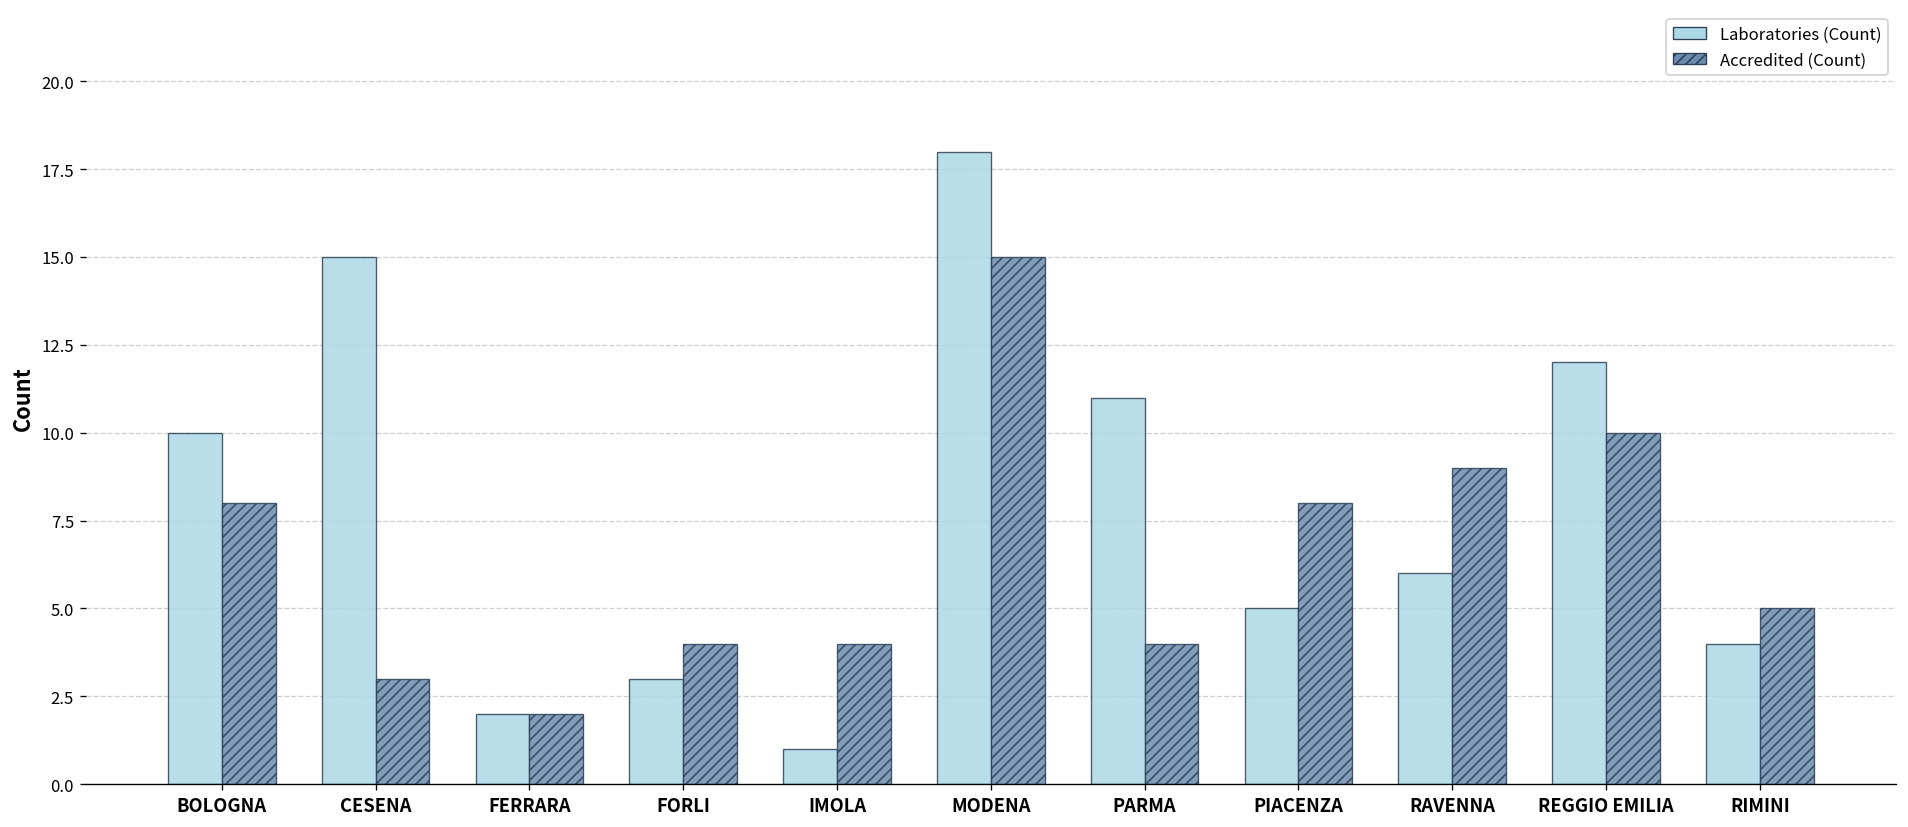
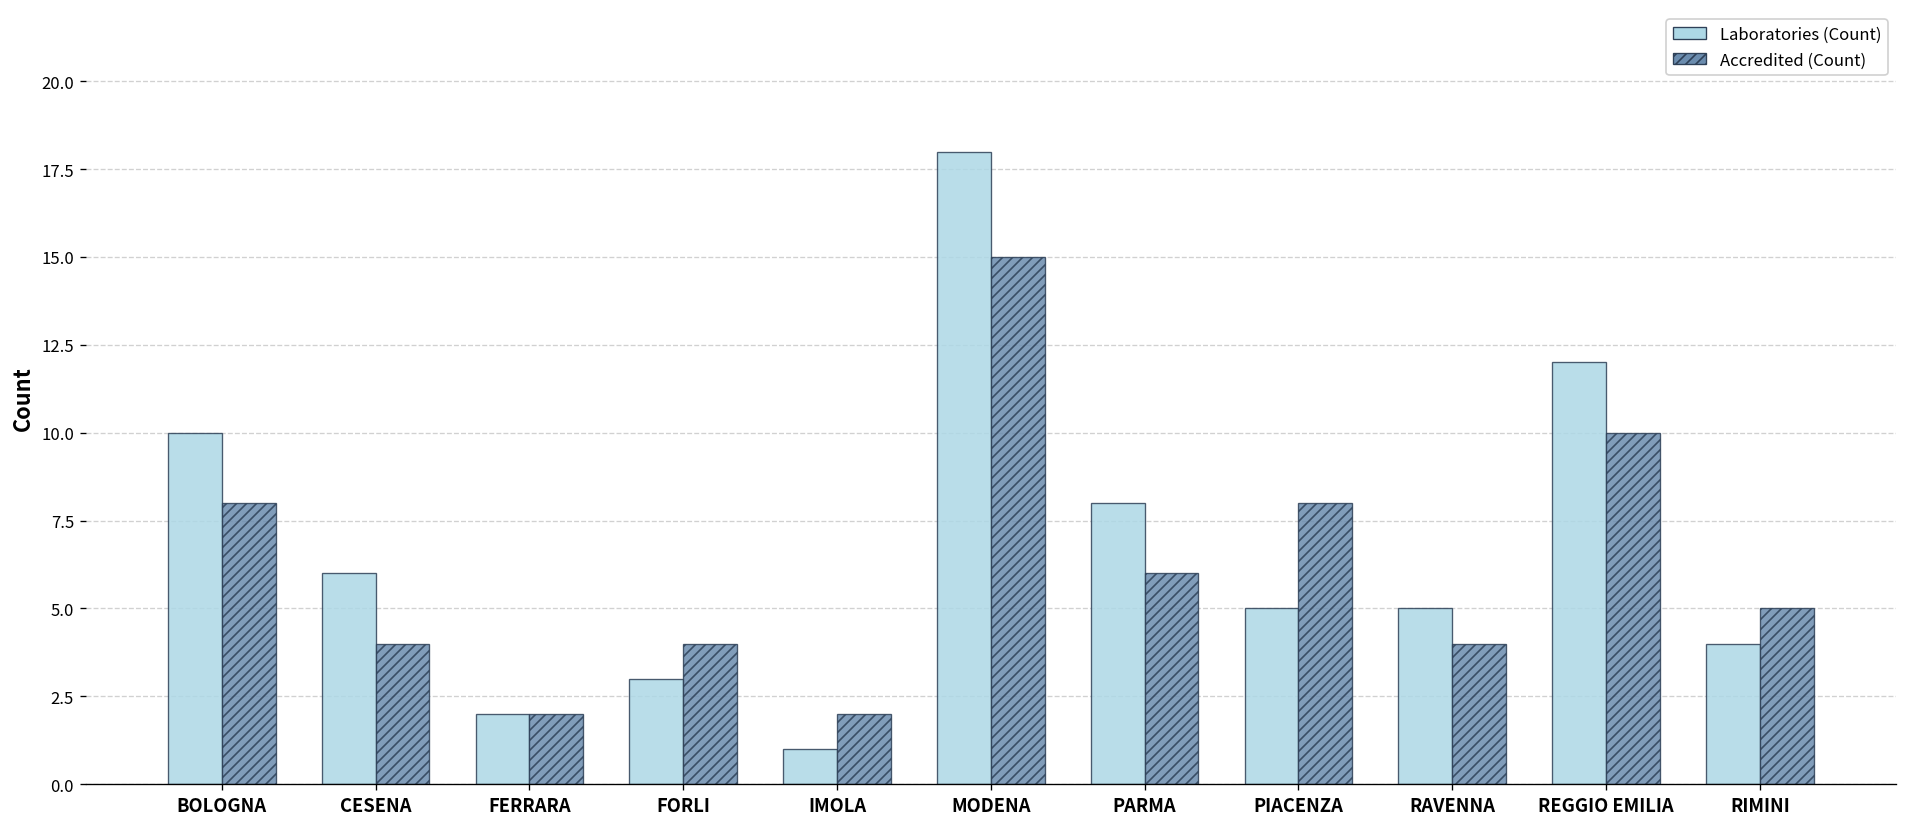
Laboratories (Count), CESENA: 15 -> 6
Accredited (Count), CESENA: 3 -> 4
Accredited (Count), IMOLA: 4 -> 2
Laboratories (Count), PARMA: 11 -> 8
Accredited (Count), PARMA: 4 -> 6
Laboratories (Count), RAVENNA: 6 -> 5
Accredited (Count), RAVENNA: 9 -> 4
